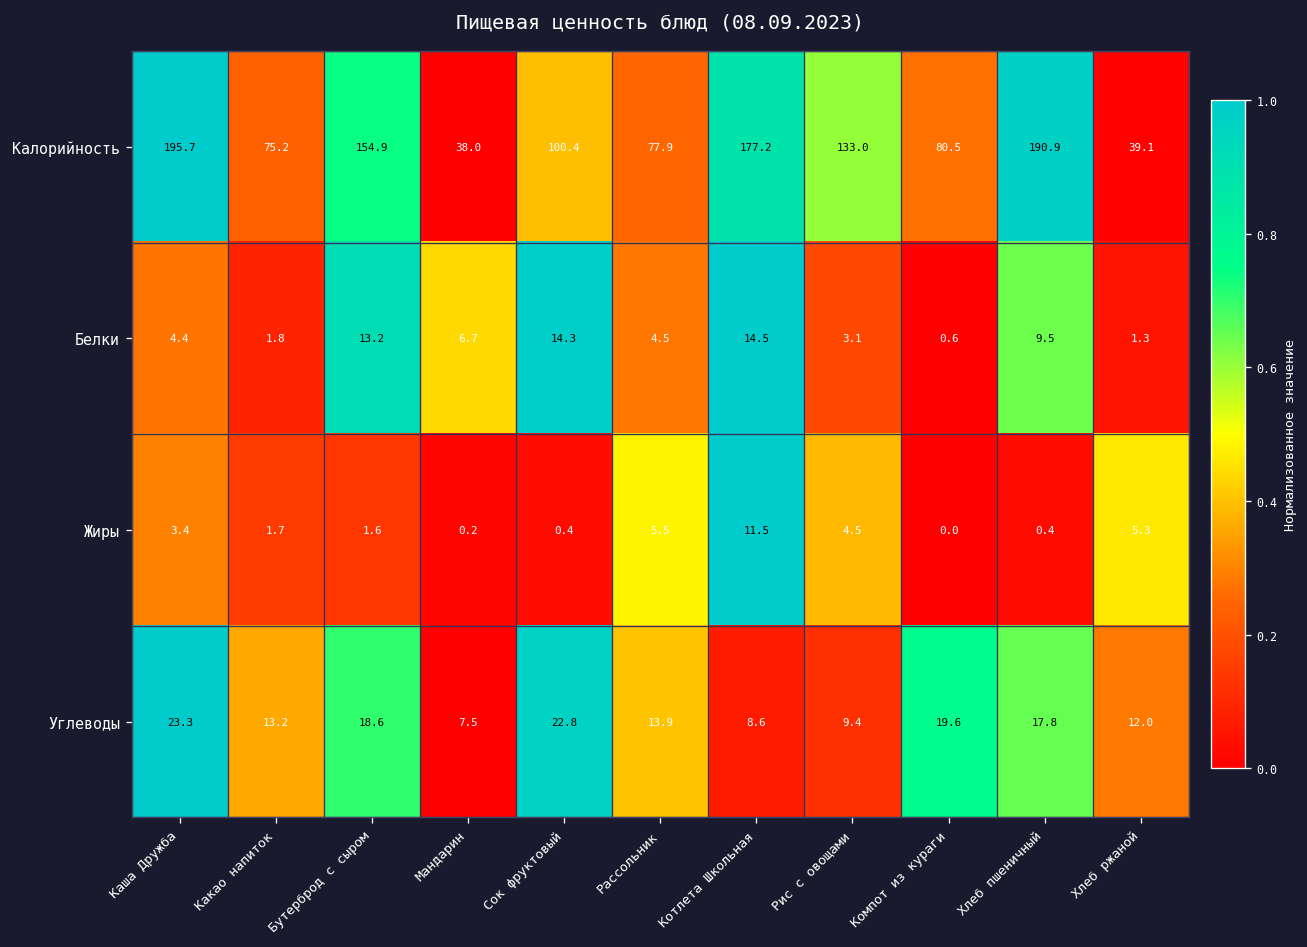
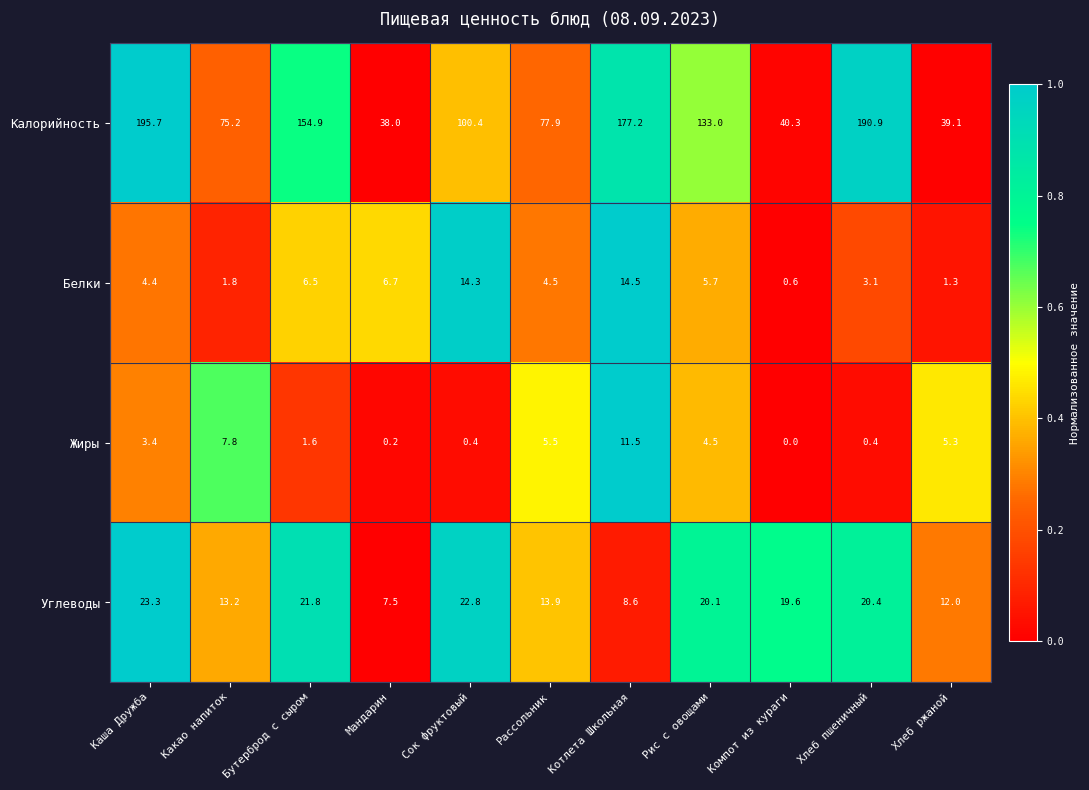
Калорийность, Компот из кураги: 80.5 -> 40.3
Белки, Бутерброд с сыром: 13.2 -> 6.5
Белки, Рис с овощами: 3.1 -> 5.7
Белки, Хлеб пшеничный: 9.5 -> 3.1
Жиры, Какао напиток: 1.7 -> 7.8
Углеводы, Бутерброд с сыром: 18.6 -> 21.8
Углеводы, Рис с овощами: 9.4 -> 20.1
Углеводы, Хлеб пшеничный: 17.8 -> 20.4
